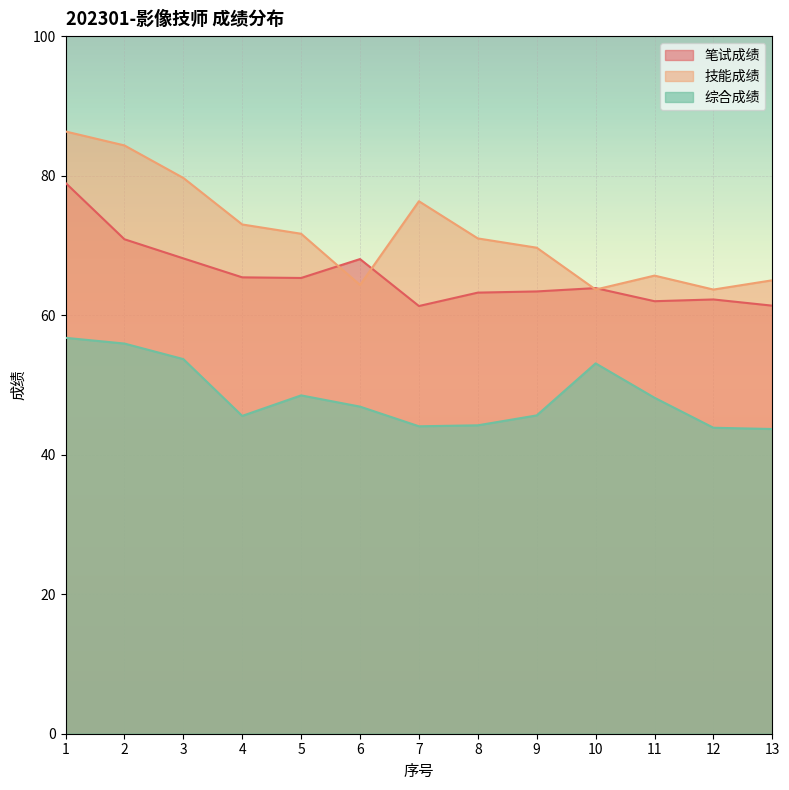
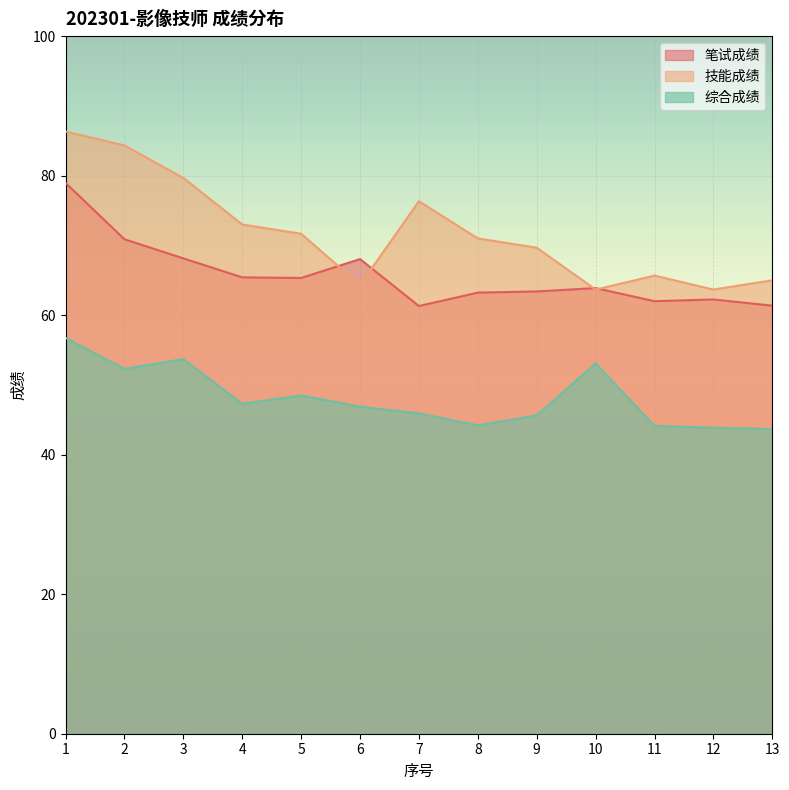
综合成绩, 2: 56 -> 52
综合成绩, 4: 46 -> 47
综合成绩, 7: 44 -> 46
综合成绩, 11: 48 -> 44
